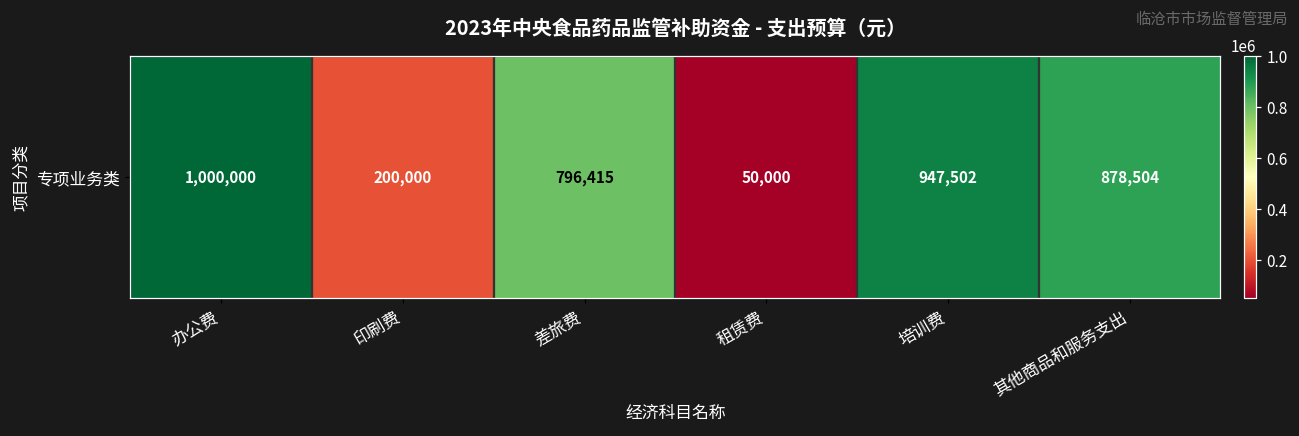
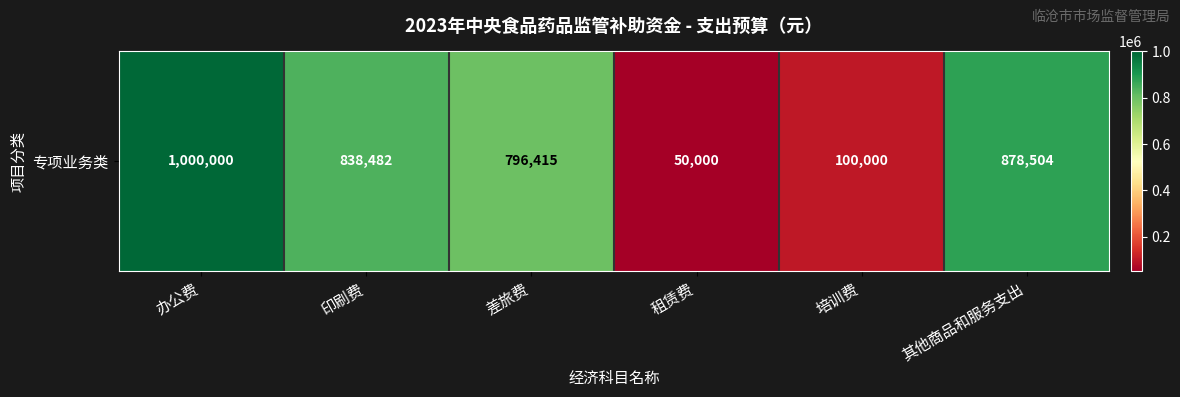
专项业务类, 印刷费: 200,000 -> 838,482
专项业务类, 培训费: 947,502 -> 100,000
